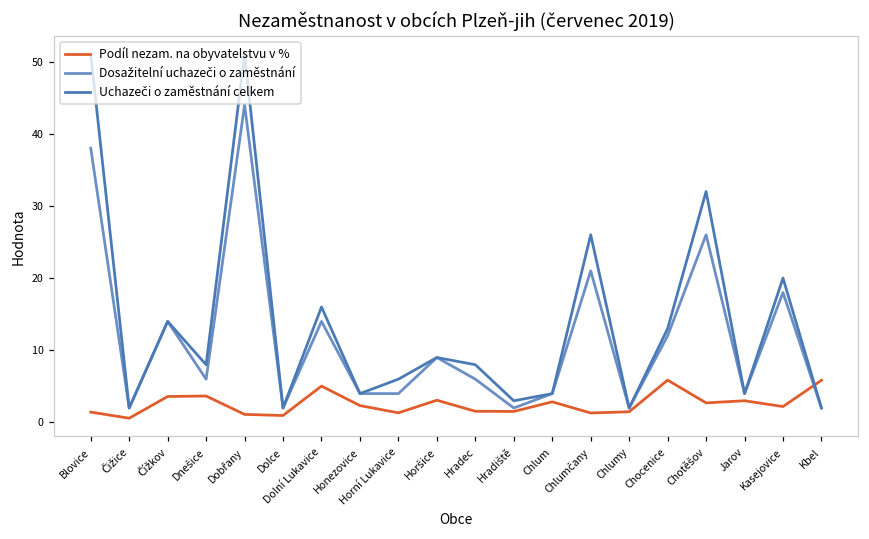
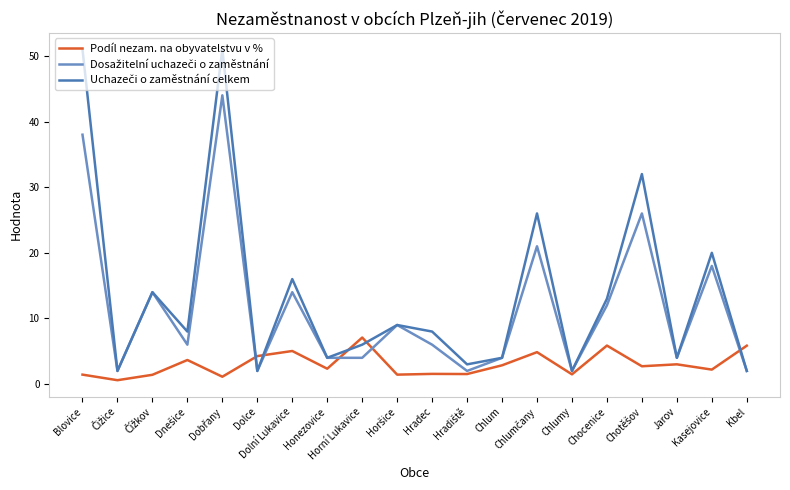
Podíl nezam. na obyvatelstvu v %, Čížkov: 4 -> 1
Podíl nezam. na obyvatelstvu v %, Dolce: 1 -> 4
Podíl nezam. na obyvatelstvu v %, Horní Lukavice: 1 -> 7
Podíl nezam. na obyvatelstvu v %, Horšice: 3 -> 1
Podíl nezam. na obyvatelstvu v %, Chlumčany: 1 -> 5
